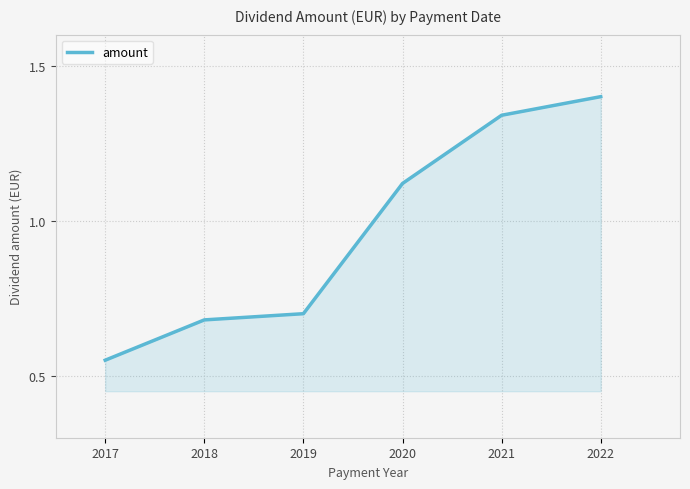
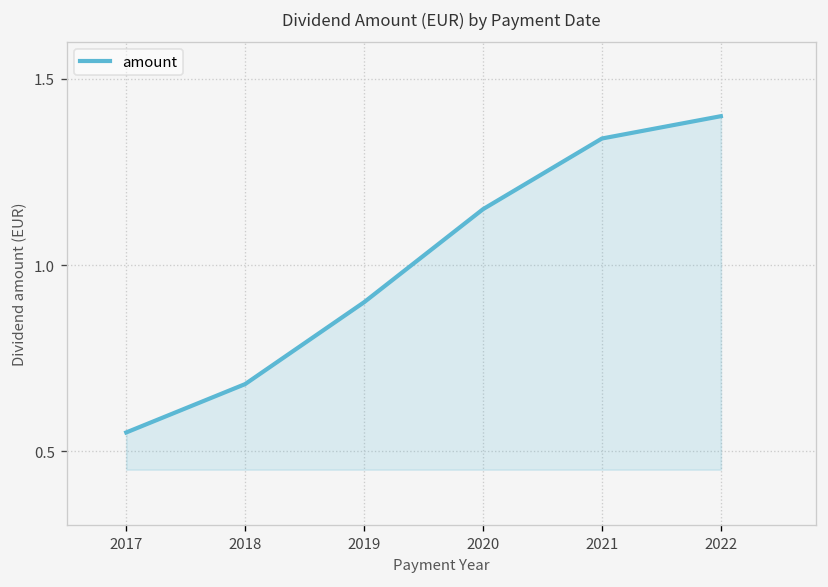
2019: 0.7 -> 0.9
2020: 1.12 -> 1.15
